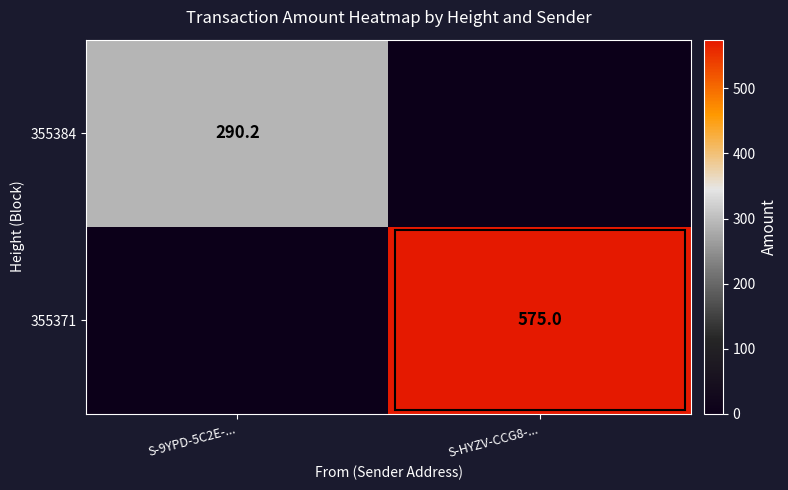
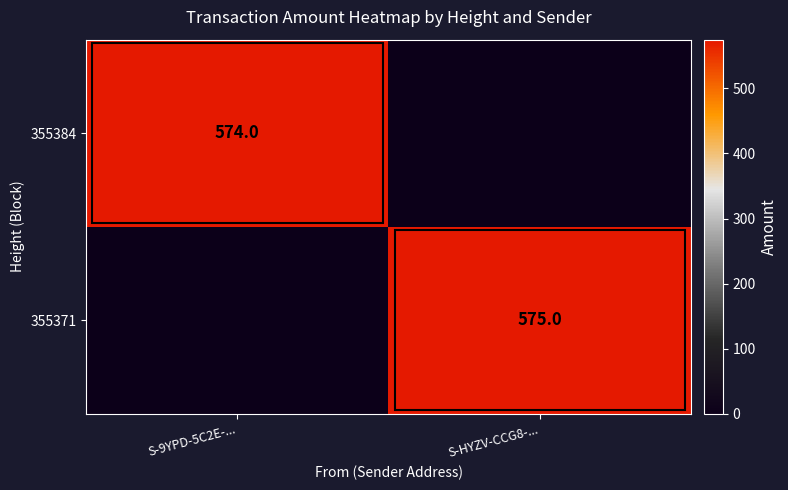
355384, S-9YPD-5C2E-...: 290.2 -> 574.0
